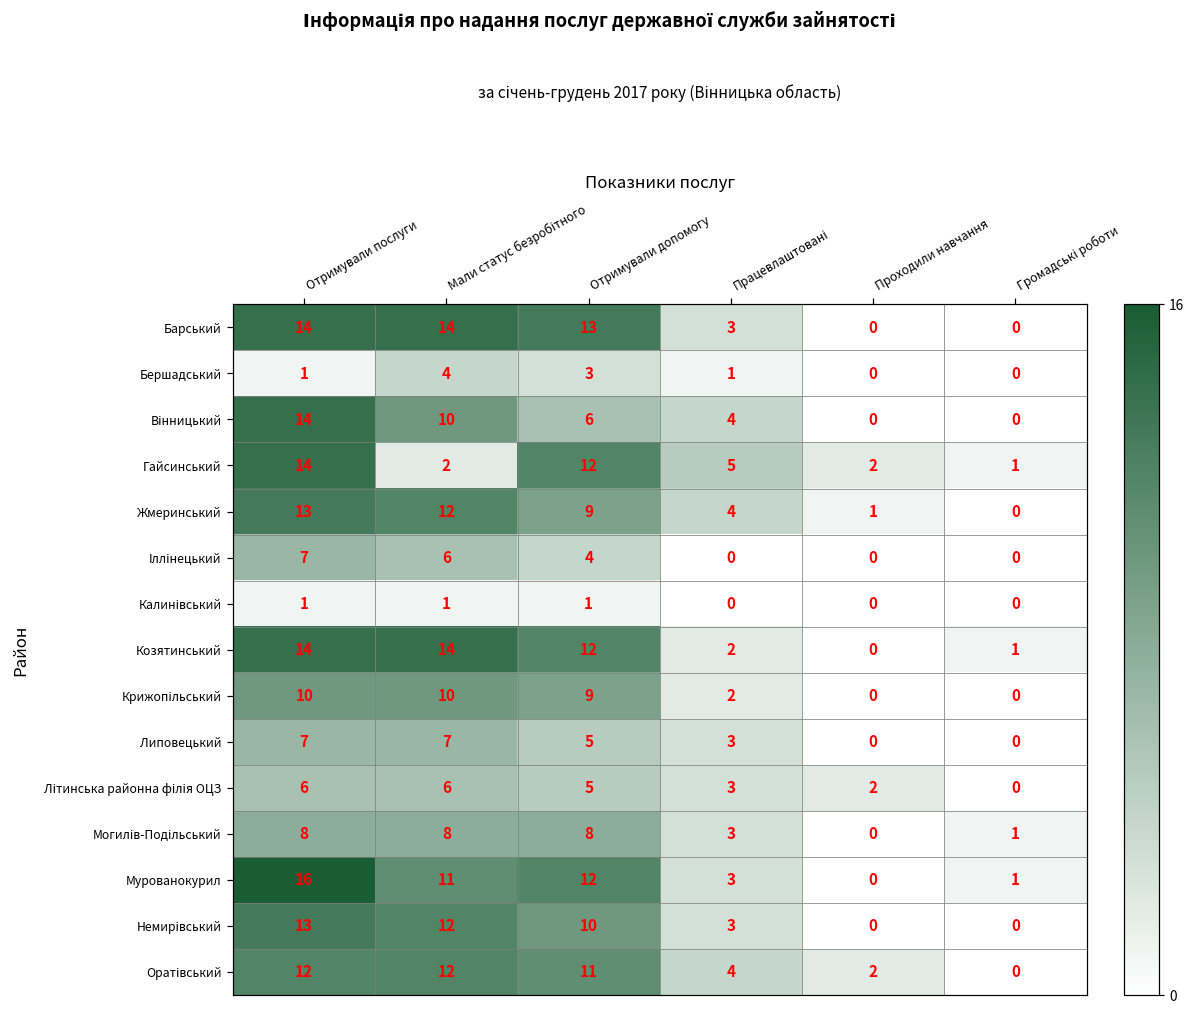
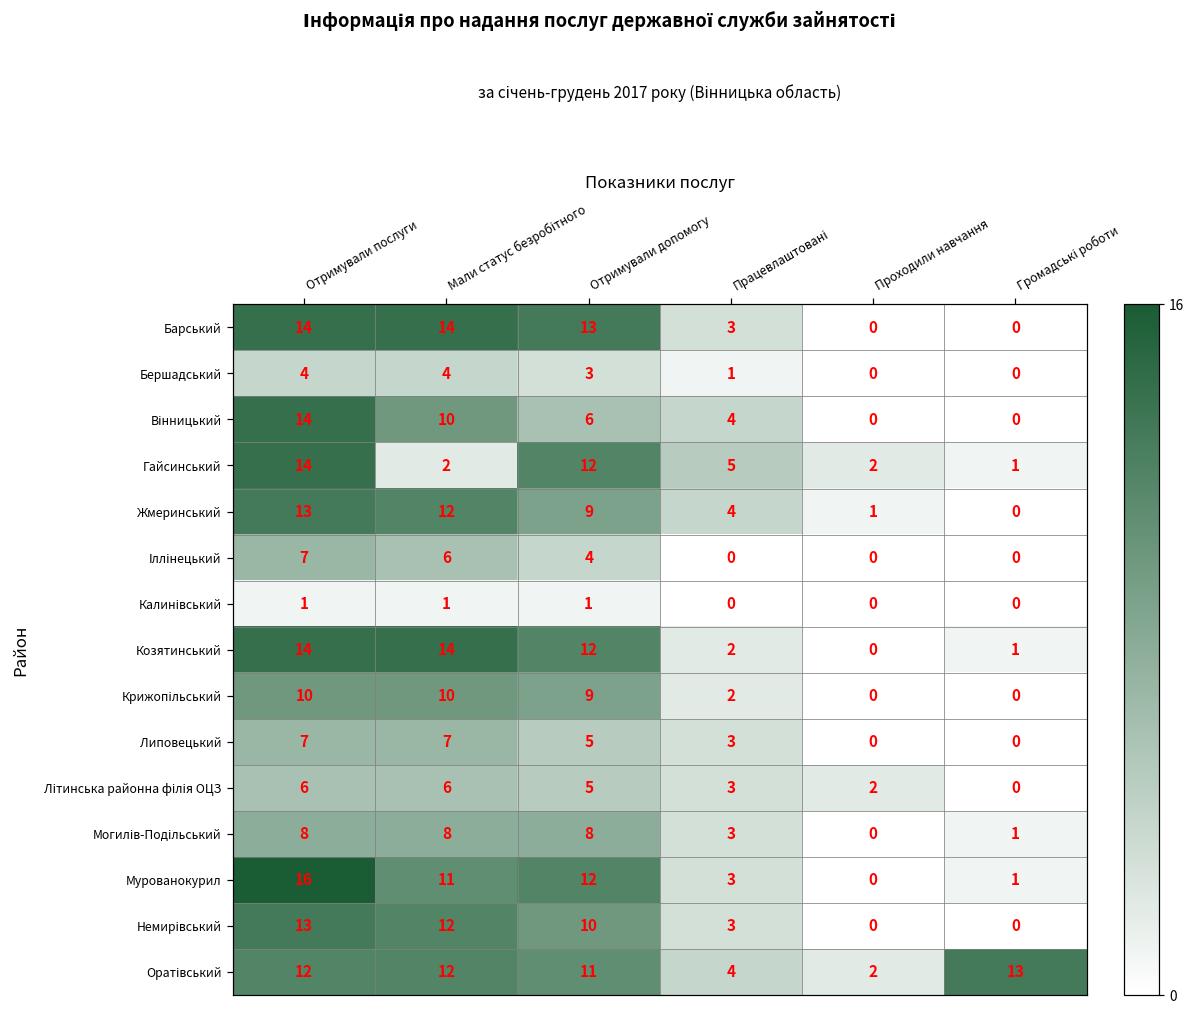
Бершадський, Отримували послуги: 1 -> 4
Оратівський, Громадські роботи: 0 -> 13
